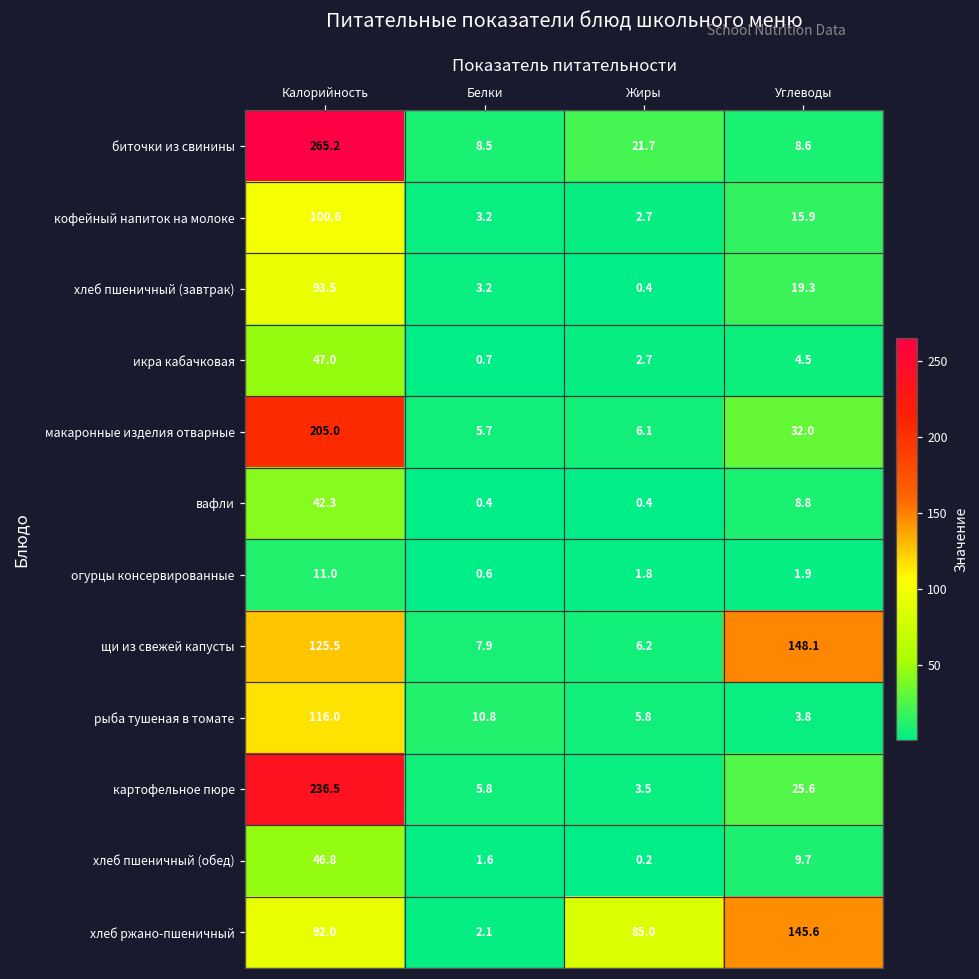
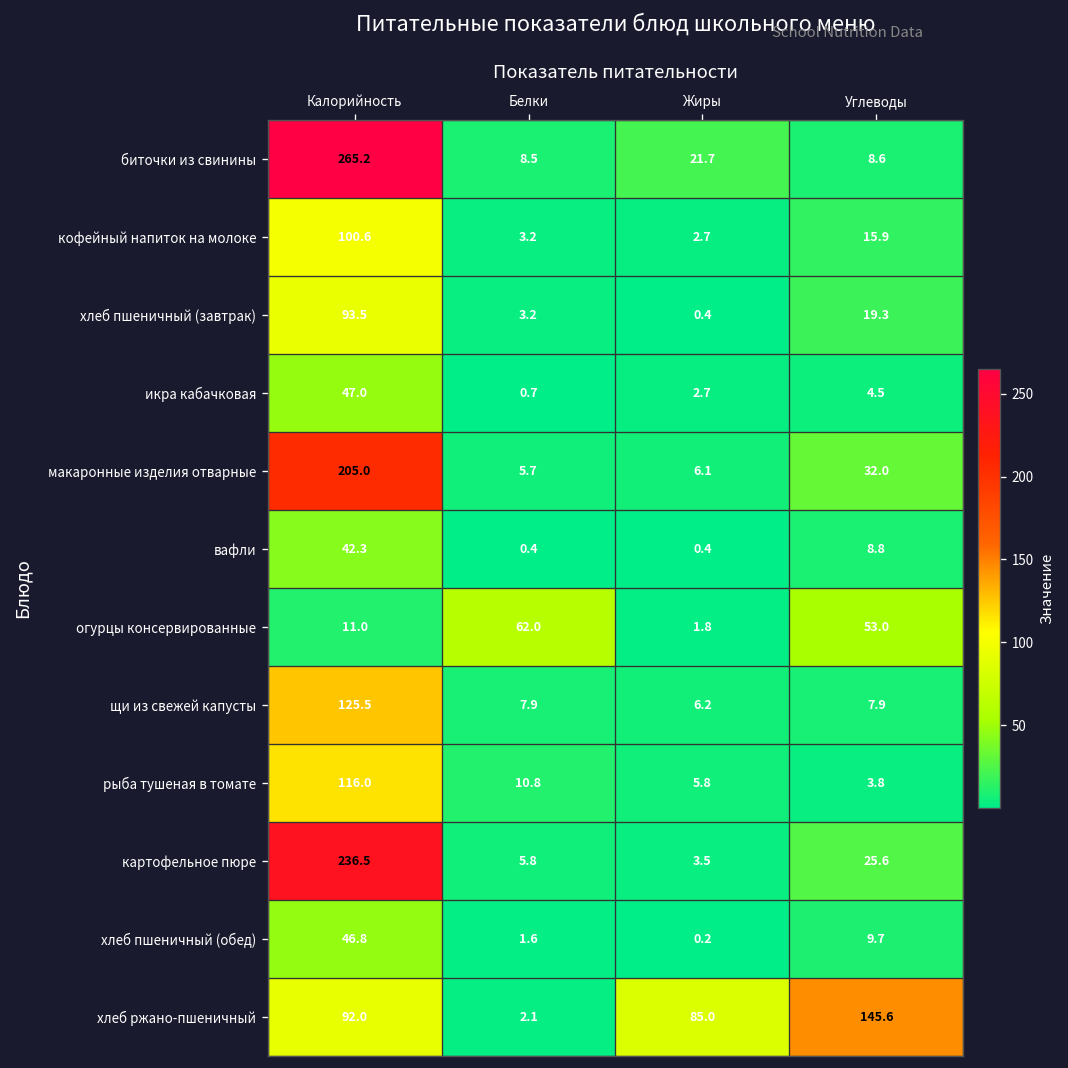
огурцы консервированные, Белки: 0.6 -> 62.0
огурцы консервированные, Углеводы: 1.9 -> 53.0
щи из свежей капусты, Углеводы: 148.1 -> 7.9
